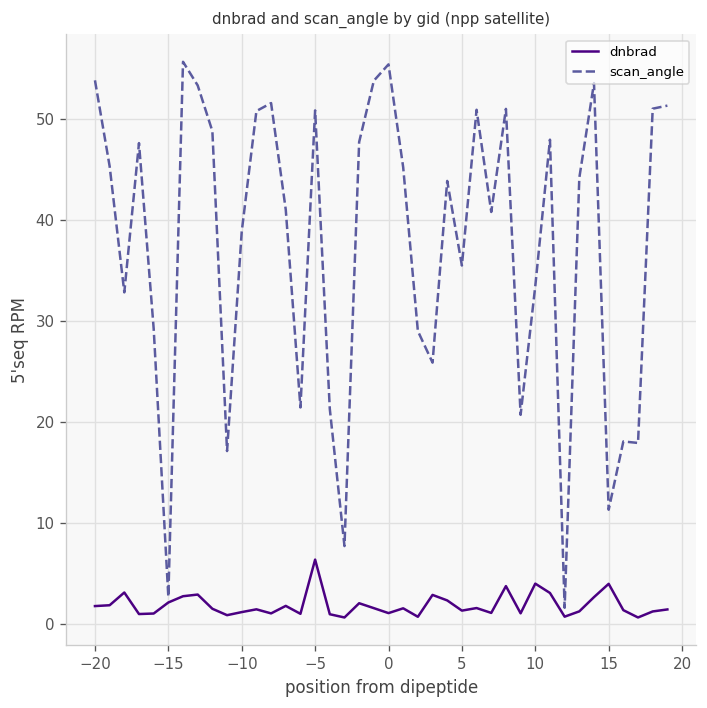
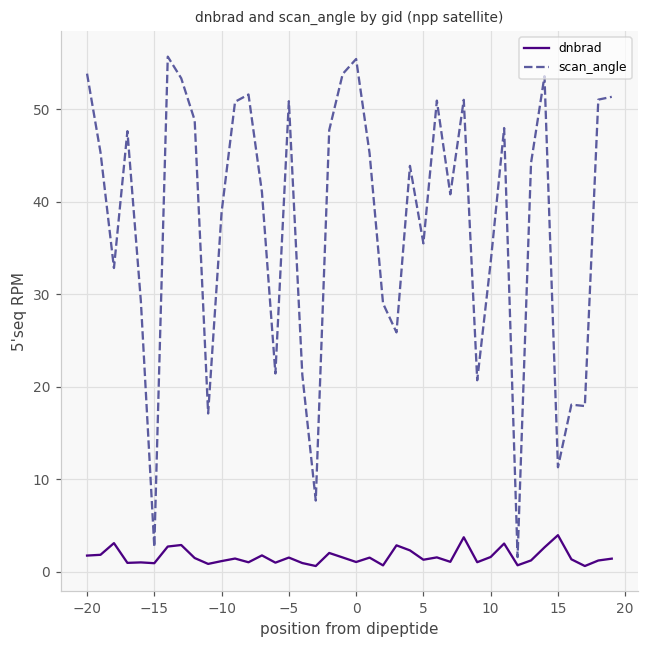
dnbrad, −15: 2 -> 1
dnbrad, −5: 6 -> 2
dnbrad, 10: 4 -> 2
